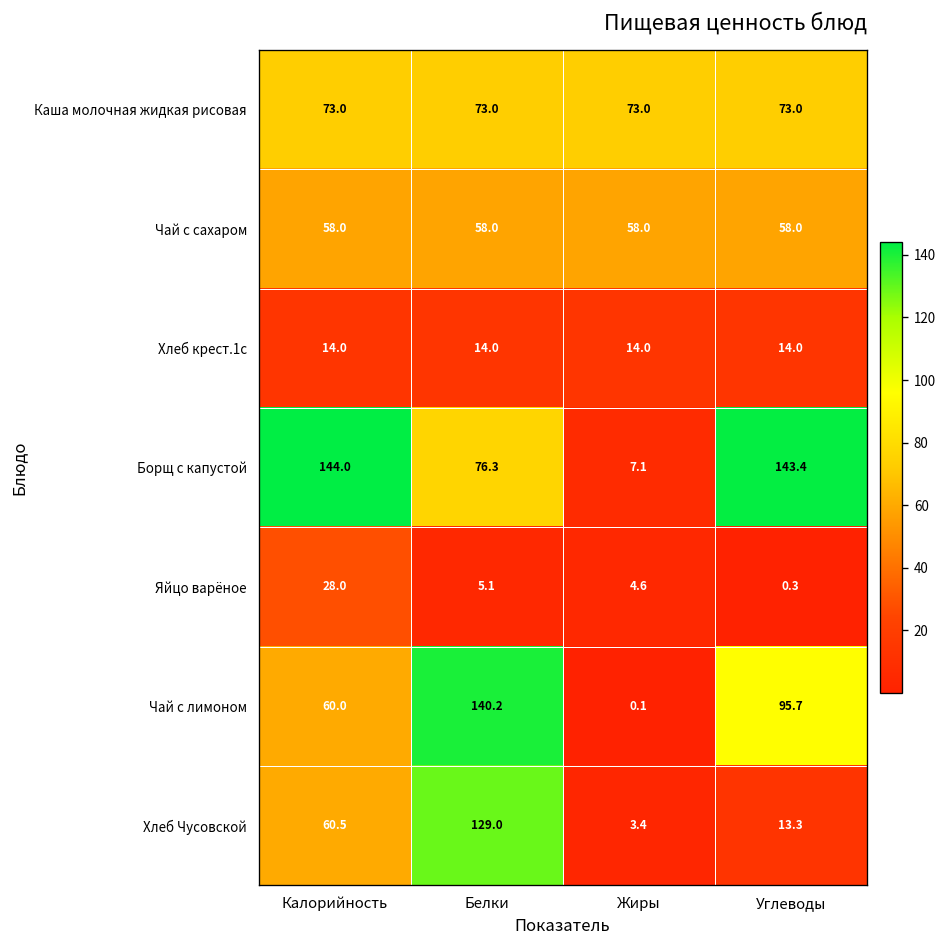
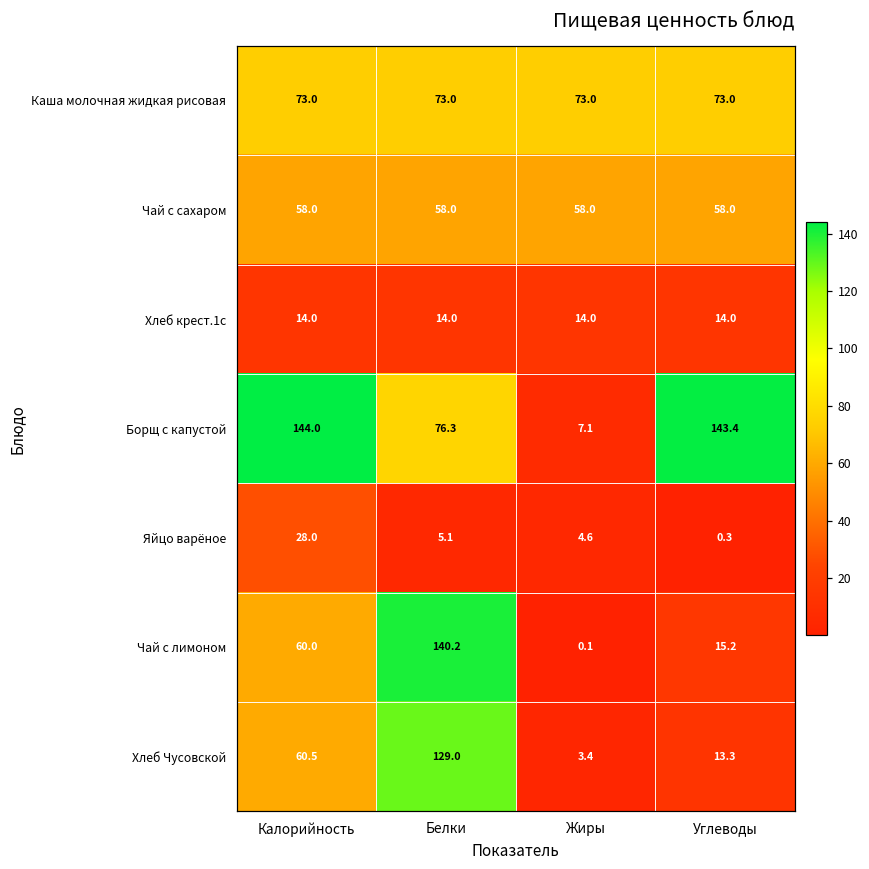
Чай с лимоном, Углеводы: 95.7 -> 15.2
